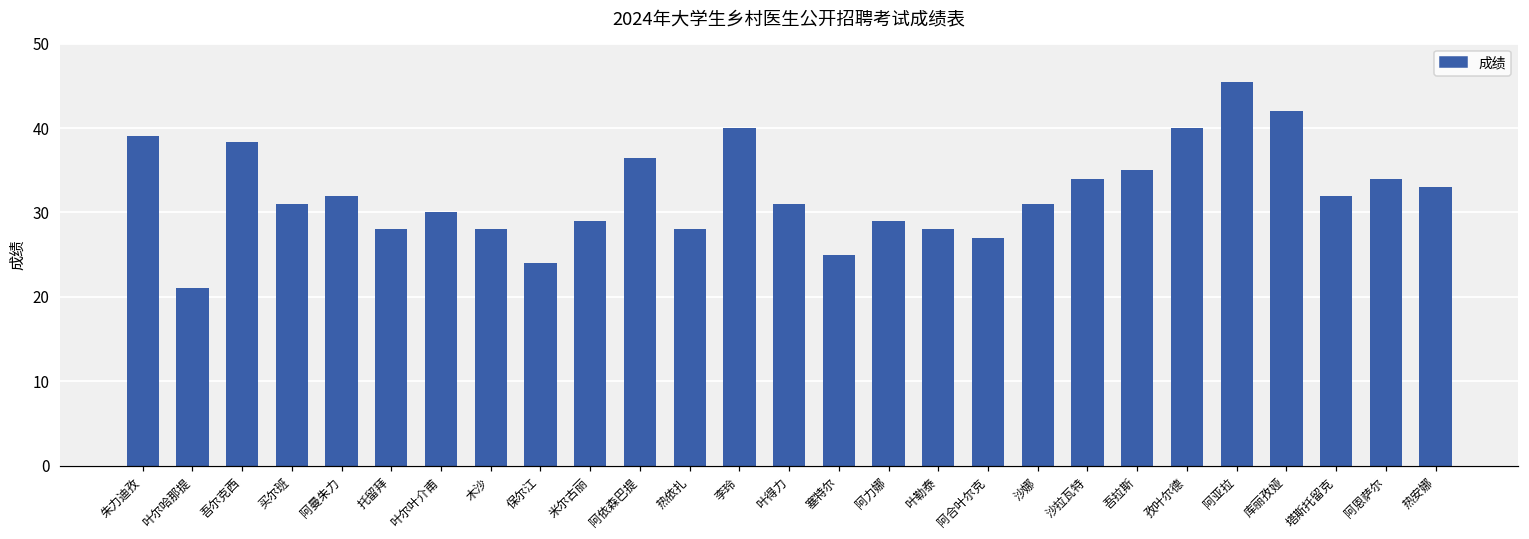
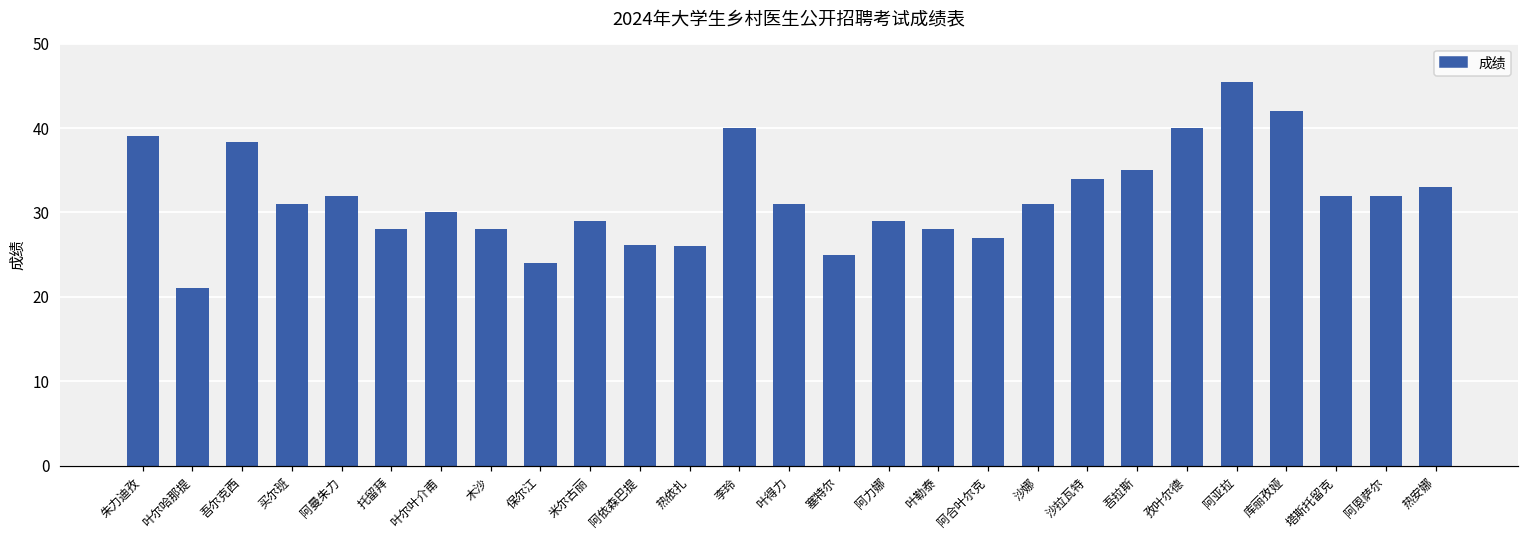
阿依森巴提: 37 -> 26
热依扎: 28 -> 26
阿恩萨尔: 34 -> 32
